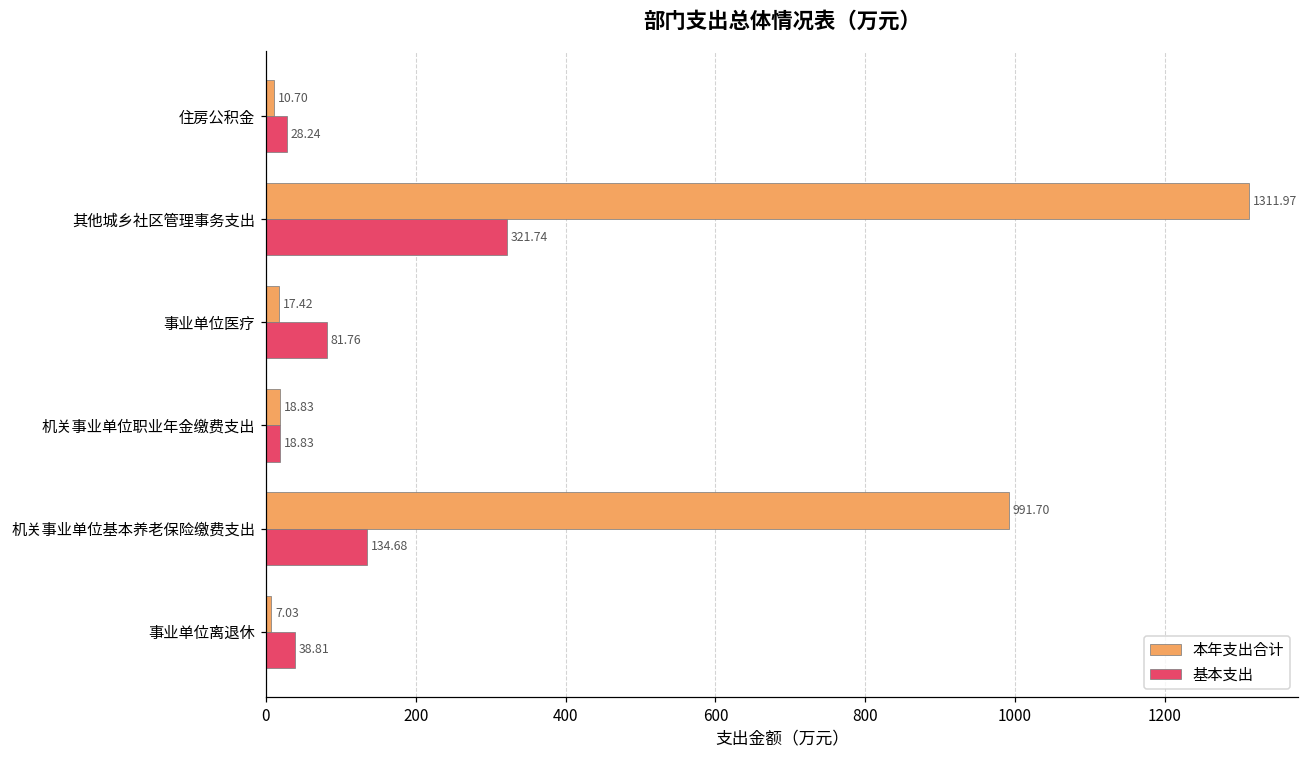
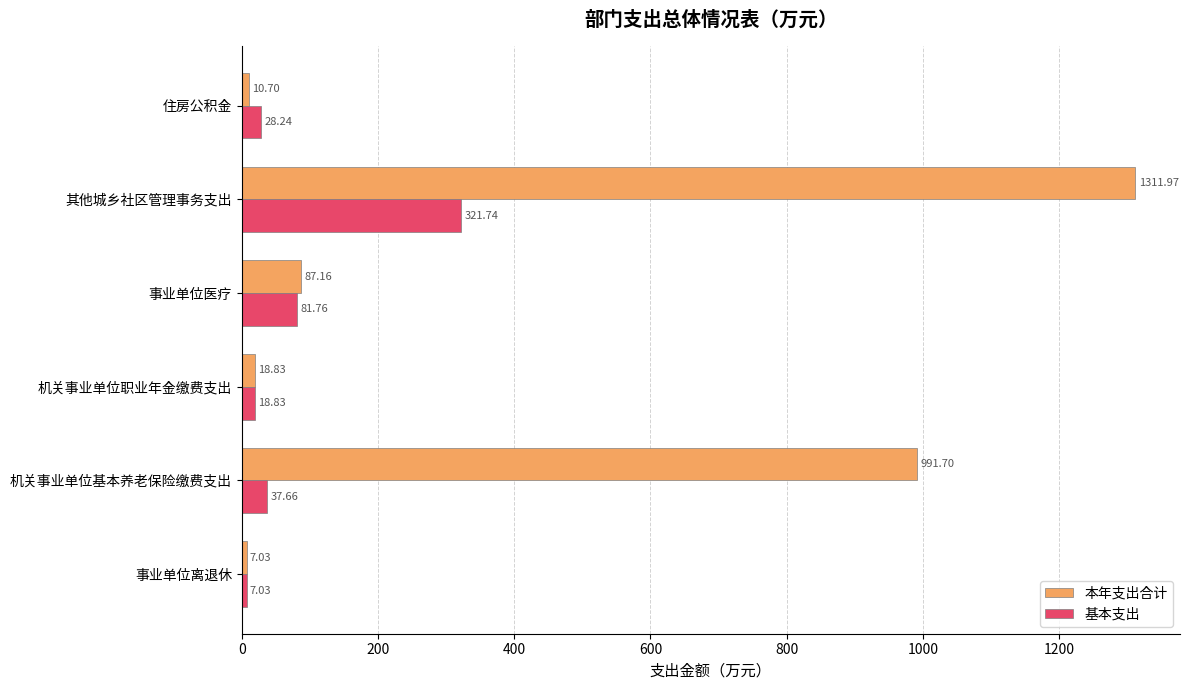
本年支出合计, 事业单位医疗: 17.42 -> 87.16
基本支出, 机关事业单位基本养老保险缴费支出: 134.68 -> 37.66
基本支出, 事业单位离退休: 38.81 -> 7.03
